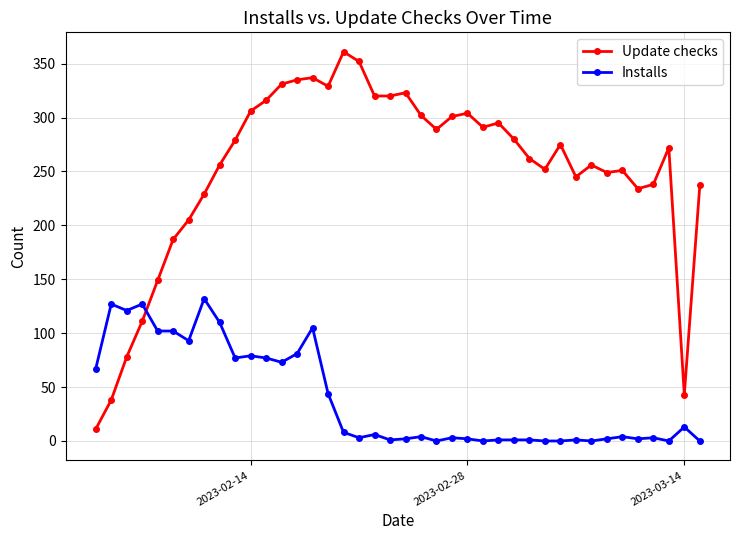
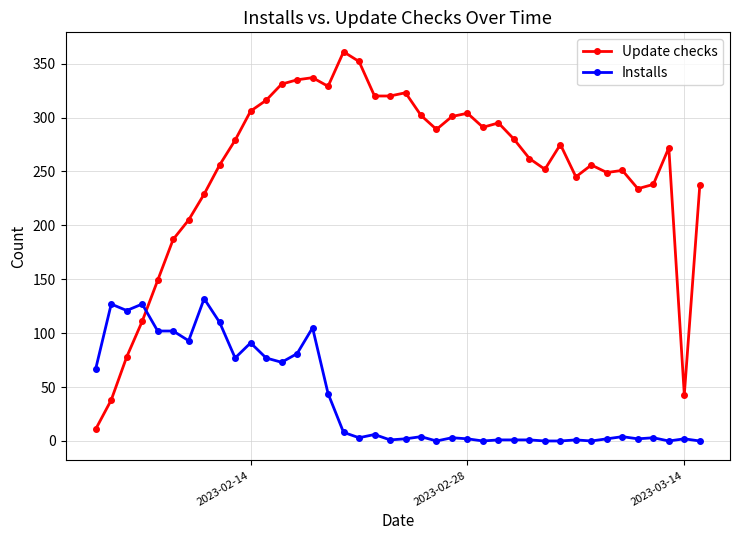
Installs, 2023-02-14: 79 -> 91
Installs, 2023-03-14: 13 -> 2
